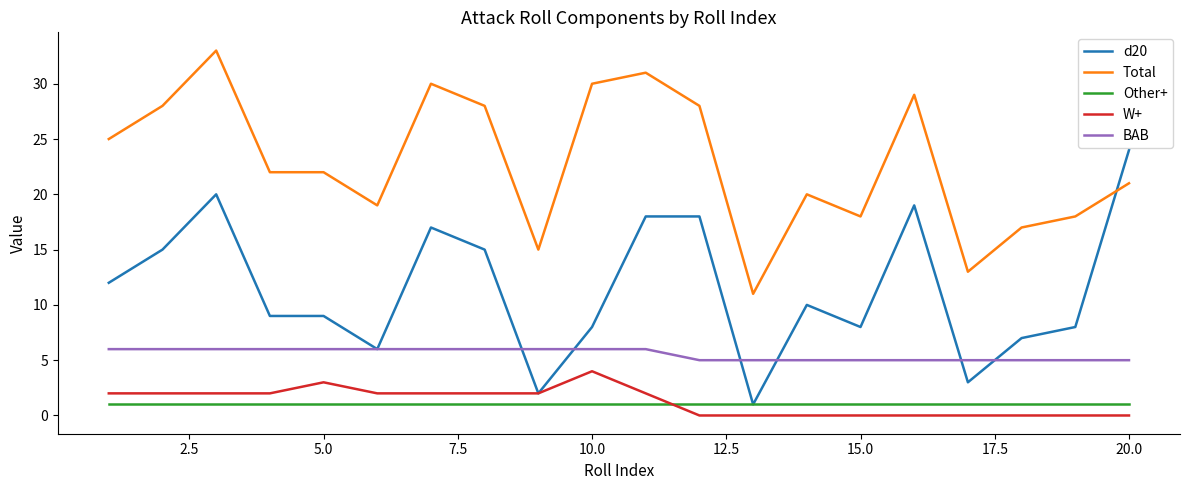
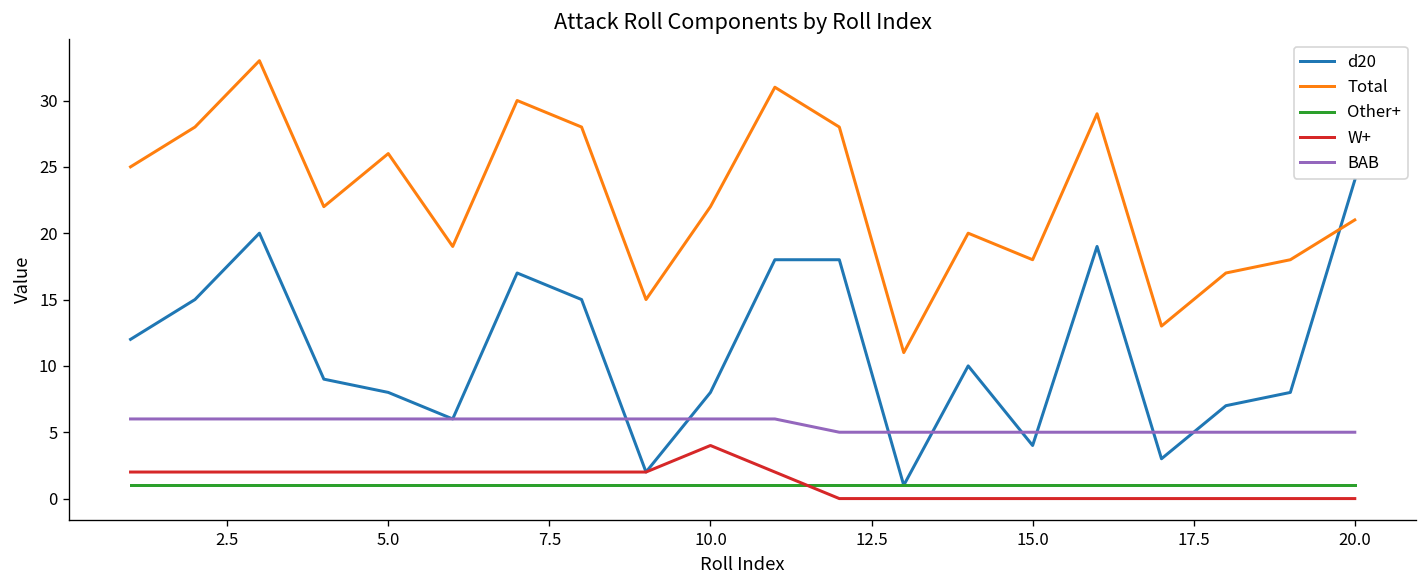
d20, 5.0: 9 -> 8
Total, 5.0: 22 -> 26
W+, 5.0: 3 -> 2
Total, 10.0: 30 -> 22
d20, 15.0: 8 -> 4
